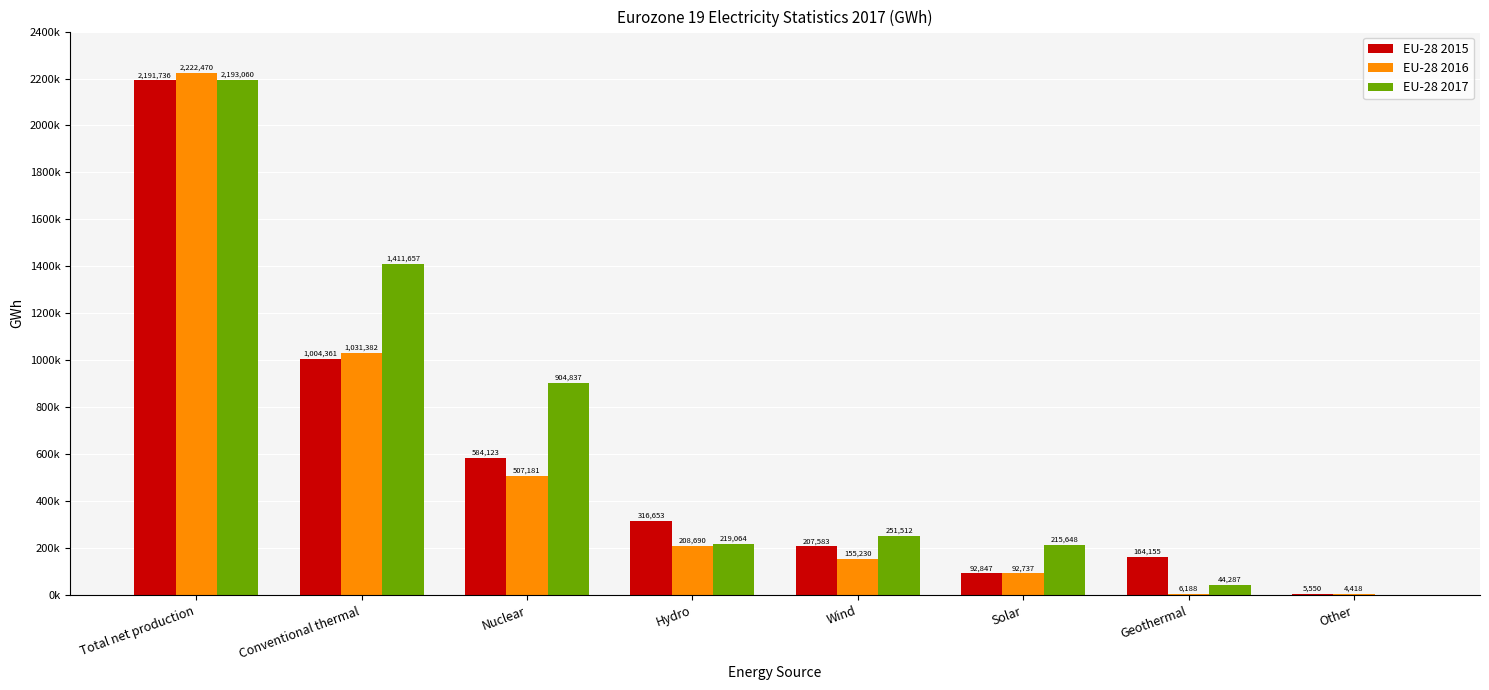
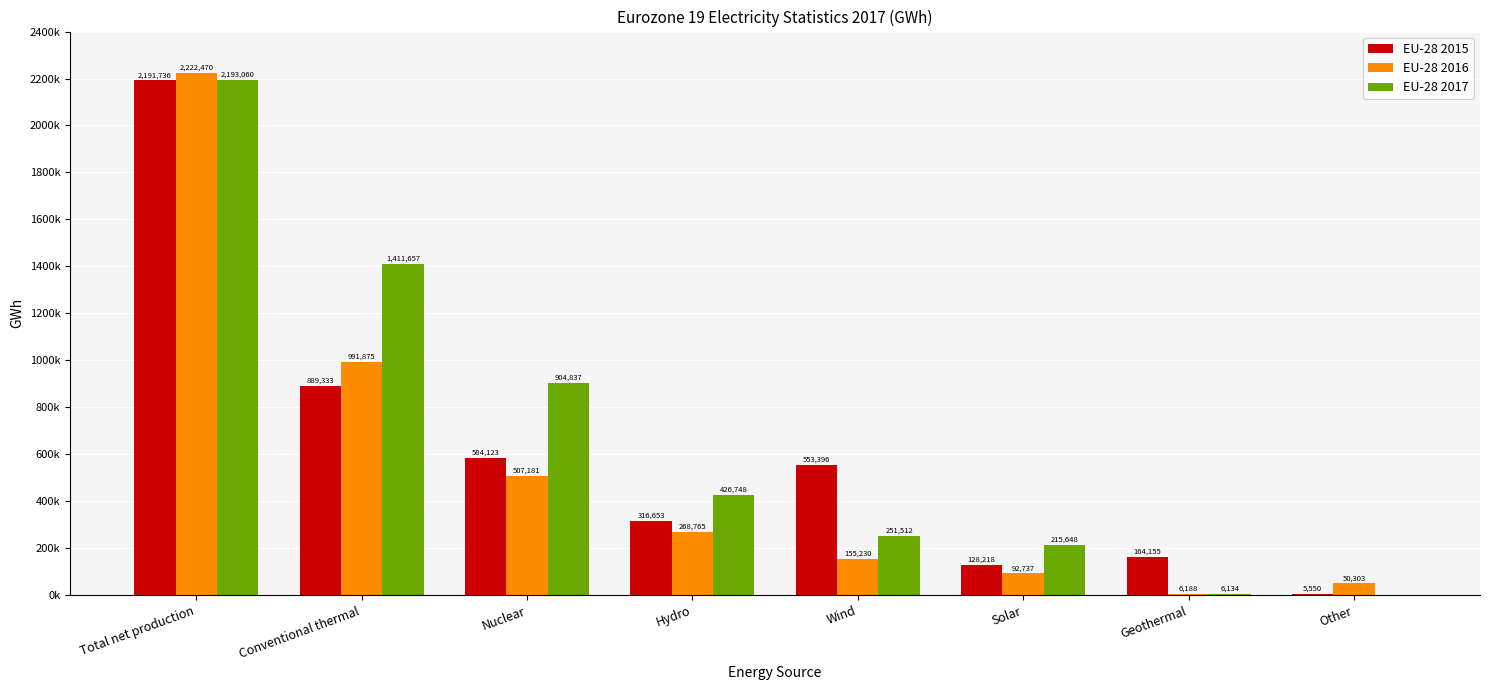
EU-28 2015, Conventional thermal: 1,004,361 -> 889,333
EU-28 2016, Conventional thermal: 1,031,382 -> 991,875
EU-28 2016, Hydro: 208,690 -> 268,765
EU-28 2017, Hydro: 219,064 -> 426,748
EU-28 2015, Wind: 207,583 -> 553,396
EU-28 2015, Solar: 92,847 -> 128,218
EU-28 2017, Geothermal: 44,287 -> 6,134
EU-28 2016, Other: 4,418 -> 50,303
